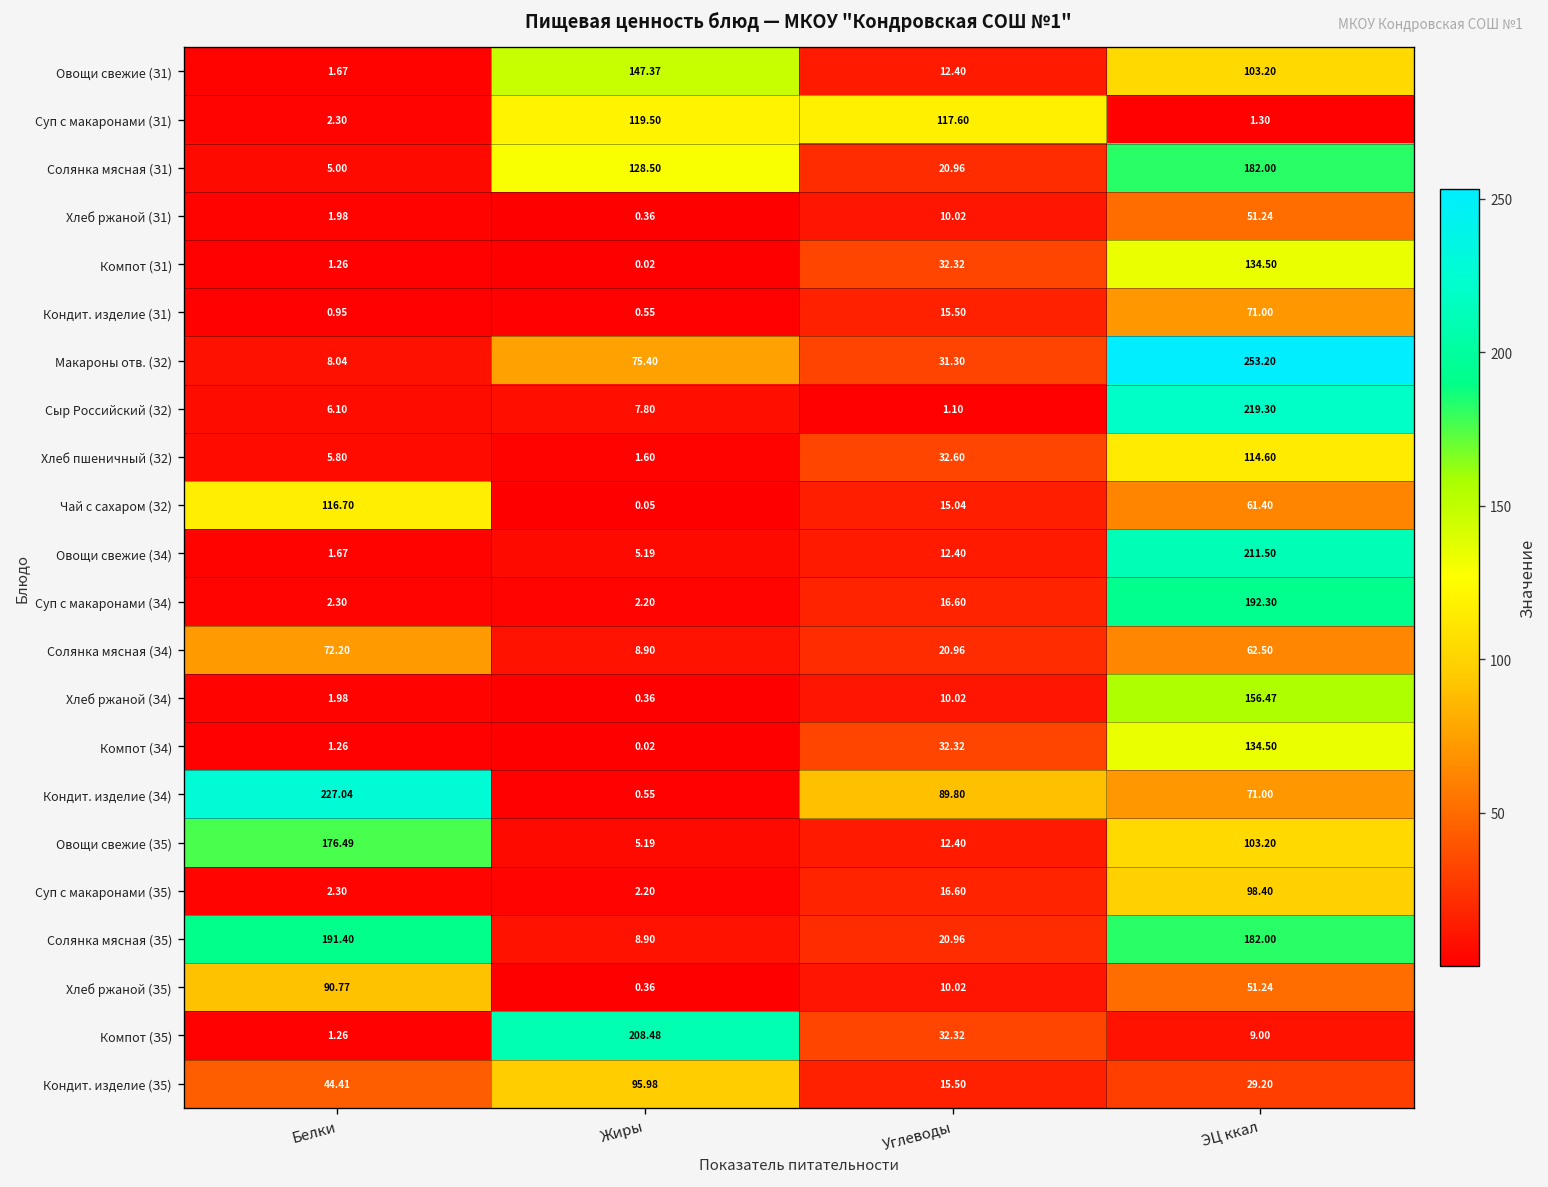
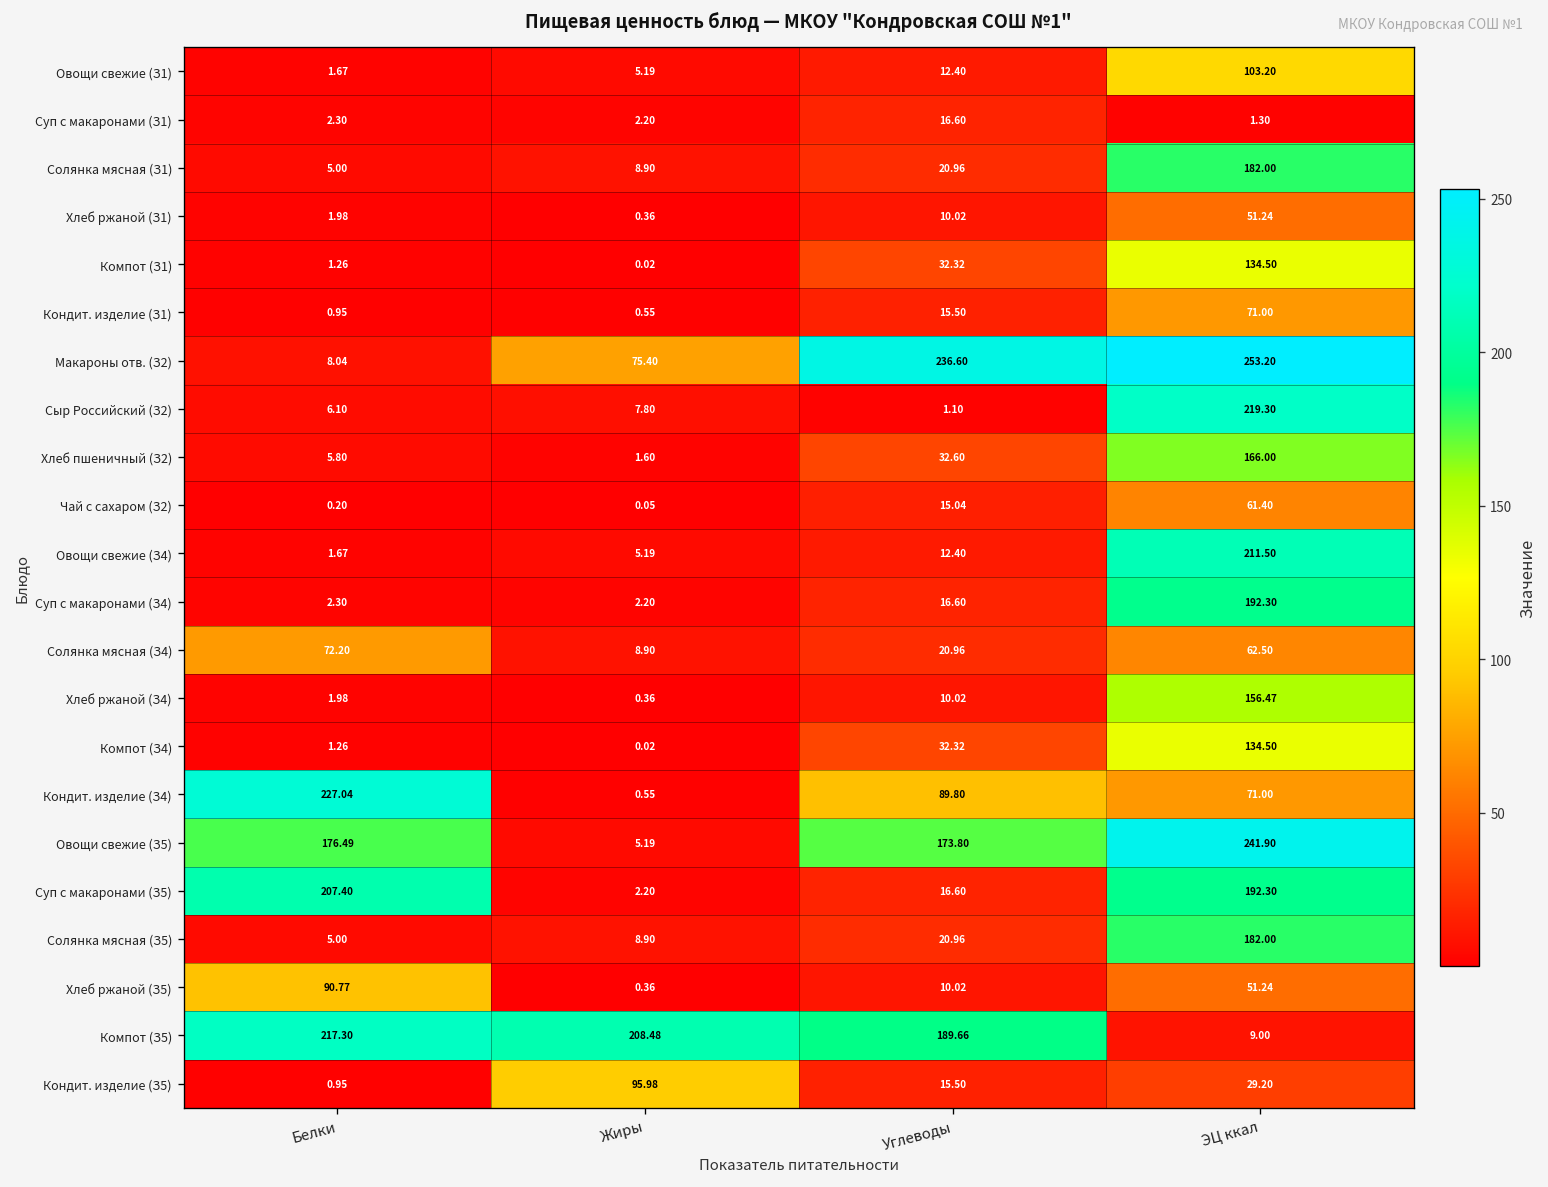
Овощи свежие (З1), Жиры: 147.37 -> 5.19
Суп с макаронами (З1), Жиры: 119.50 -> 2.20
Суп с макаронами (З1), Углеводы: 117.60 -> 16.60
Солянка мясная (З1), Жиры: 128.50 -> 8.90
Макароны отв. (З2), Углеводы: 31.30 -> 236.60
Хлеб пшеничный (З2), ЭЦ ккал: 114.60 -> 166.00
Чай с сахаром (З2), Белки: 116.70 -> 0.20
Овощи свежие (З5), Углеводы: 12.40 -> 173.80
Овощи свежие (З5), ЭЦ ккал: 103.20 -> 241.90
Суп с макаронами (З5), Белки: 2.30 -> 207.40
Суп с макаронами (З5), ЭЦ ккал: 98.40 -> 192.30
Солянка мясная (З5), Белки: 191.40 -> 5.00
Компот (З5), Белки: 1.26 -> 217.30
Компот (З5), Углеводы: 32.32 -> 189.66
Кондит. изделие (З5), Белки: 44.41 -> 0.95
